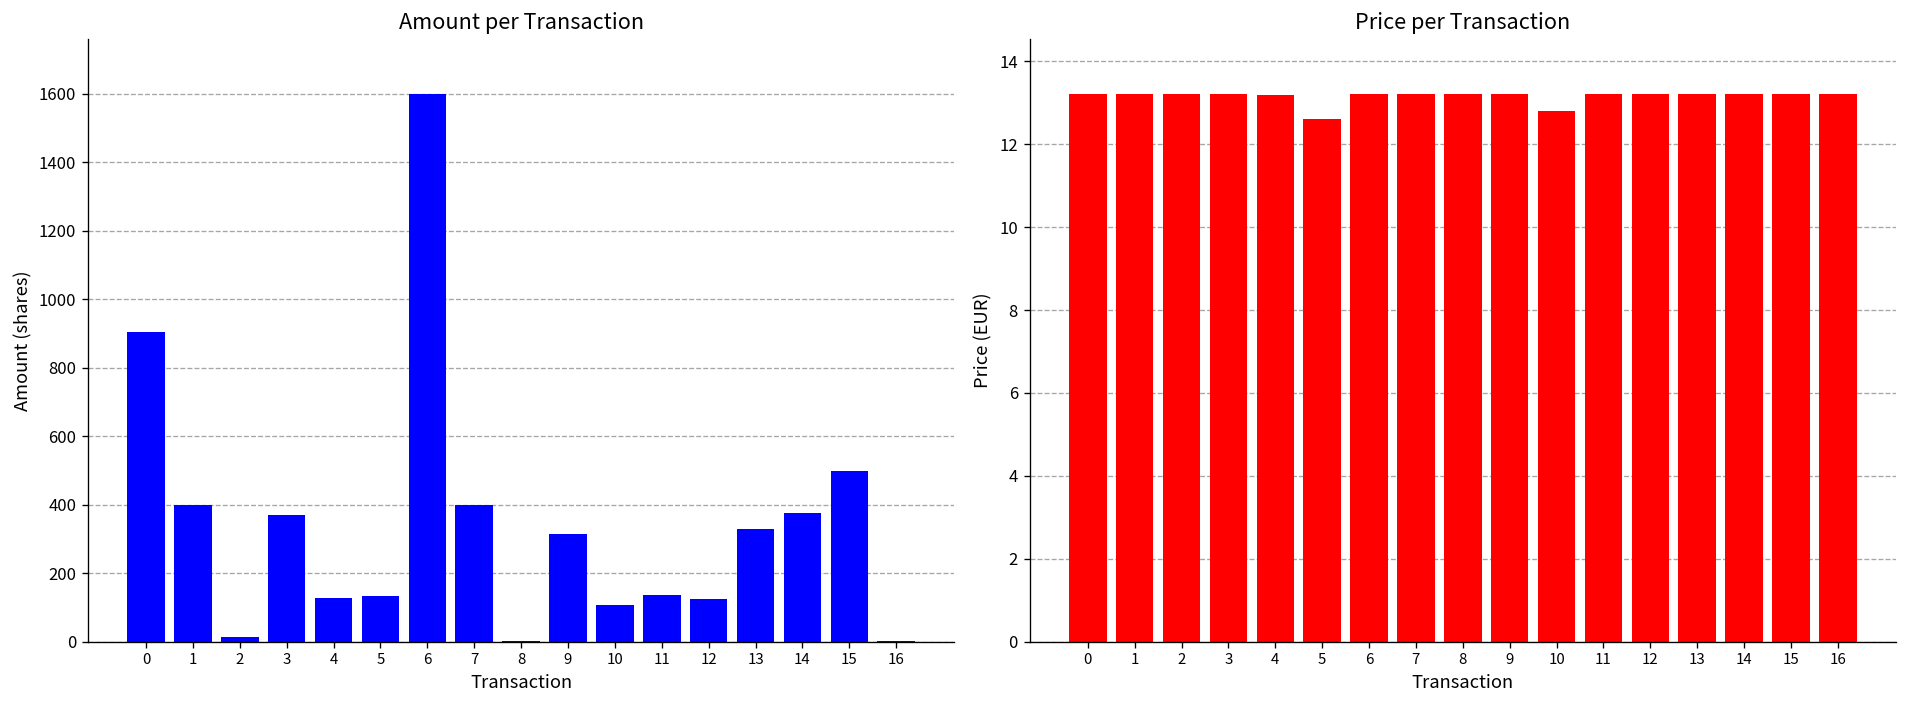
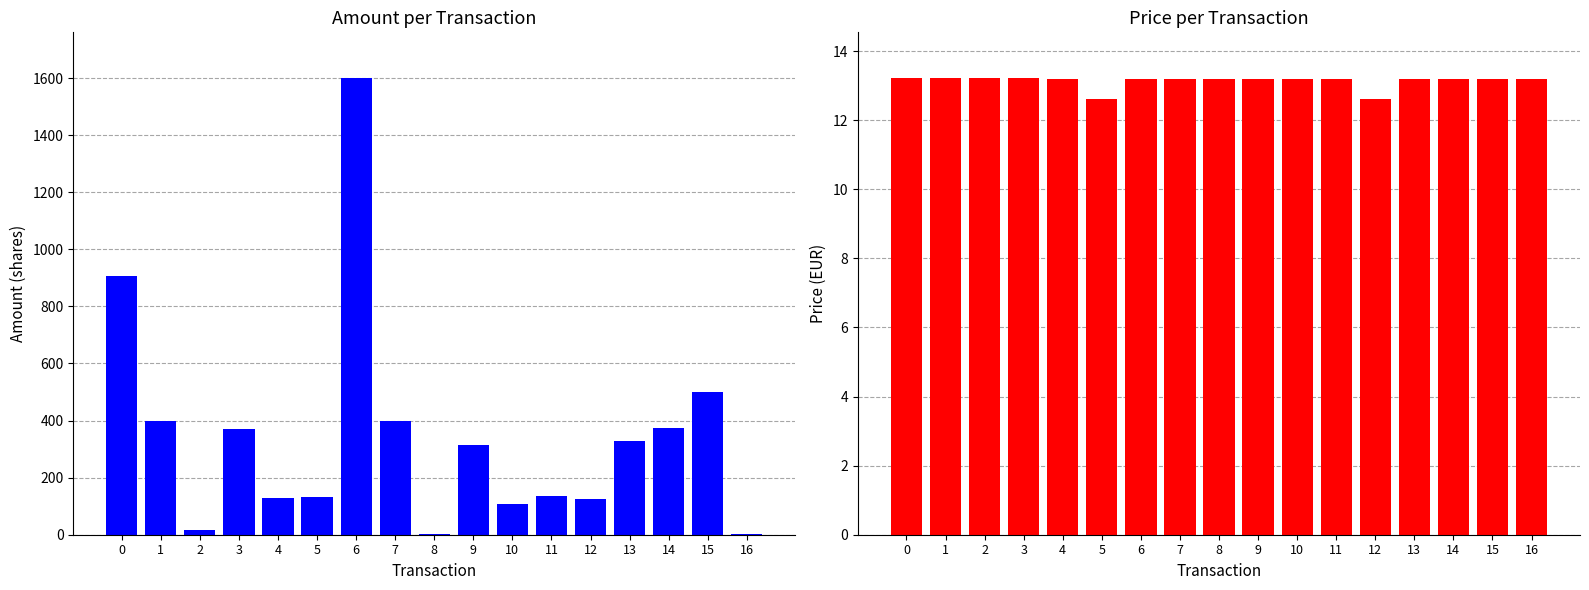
Price per Transaction, 10: 12.8 -> 13.2
Price per Transaction, 12: 13.2 -> 12.6
